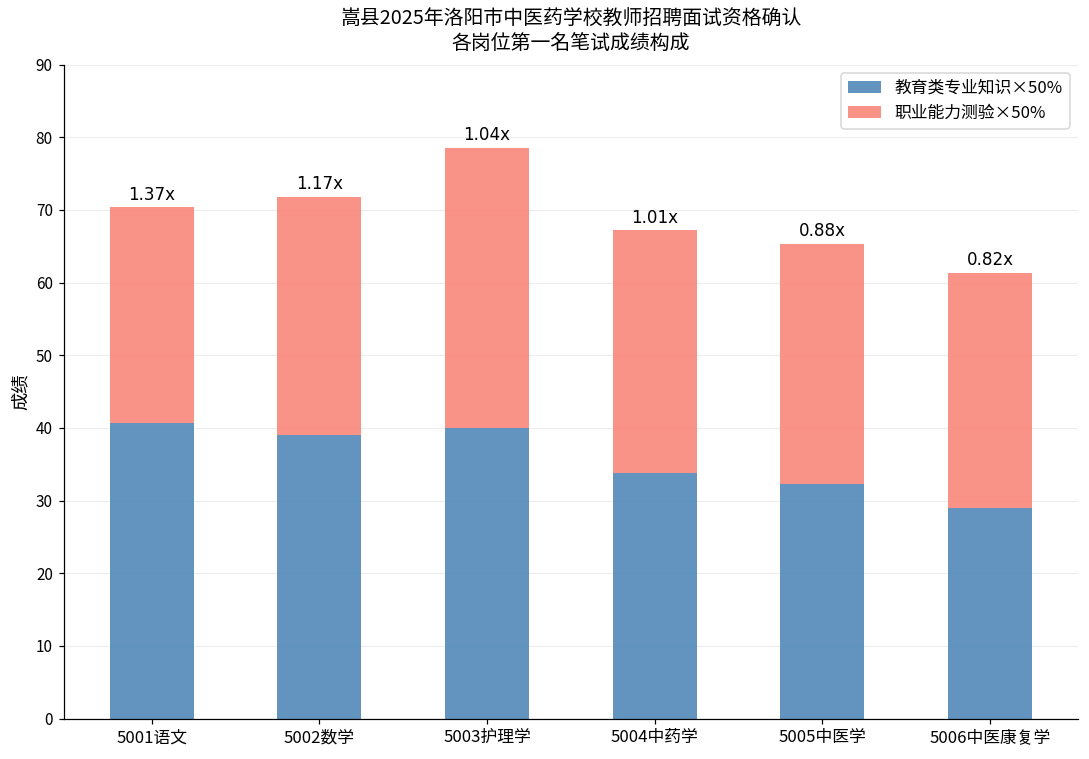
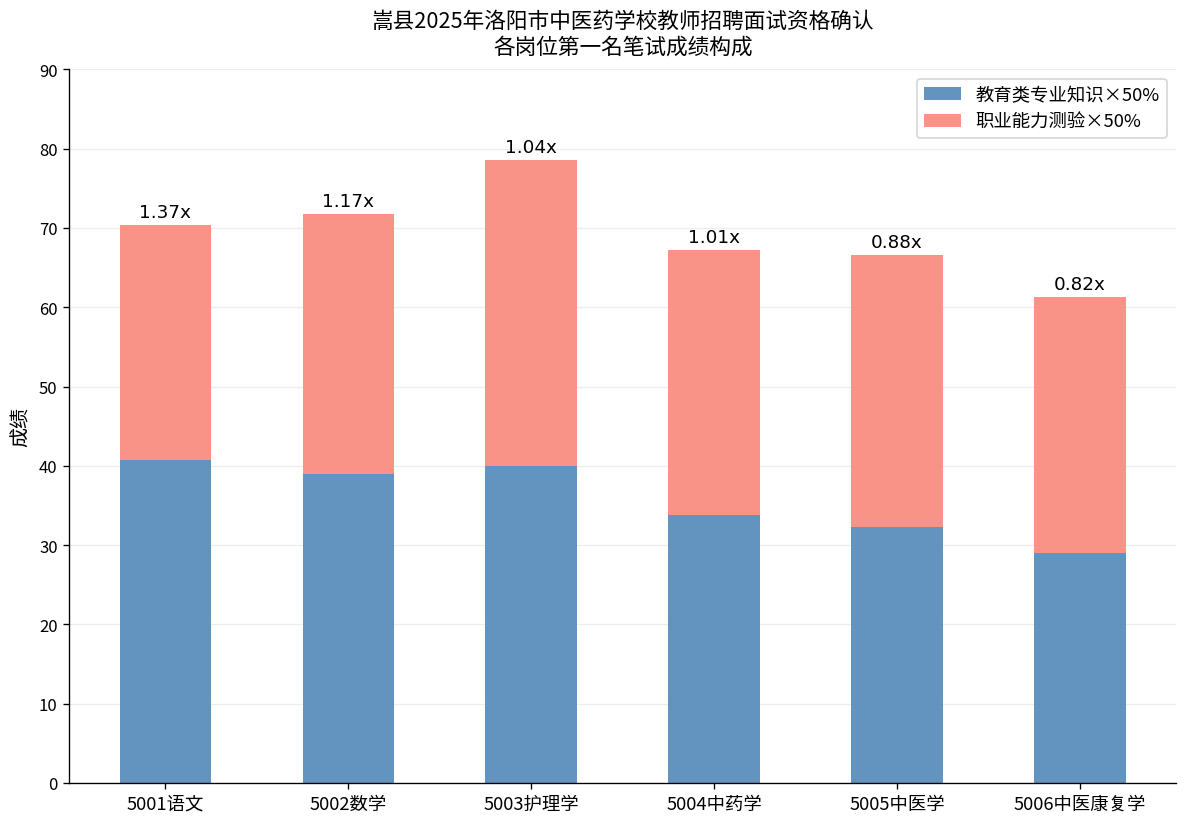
职业能力测验×50%, 5005中医学: 33 -> 34
